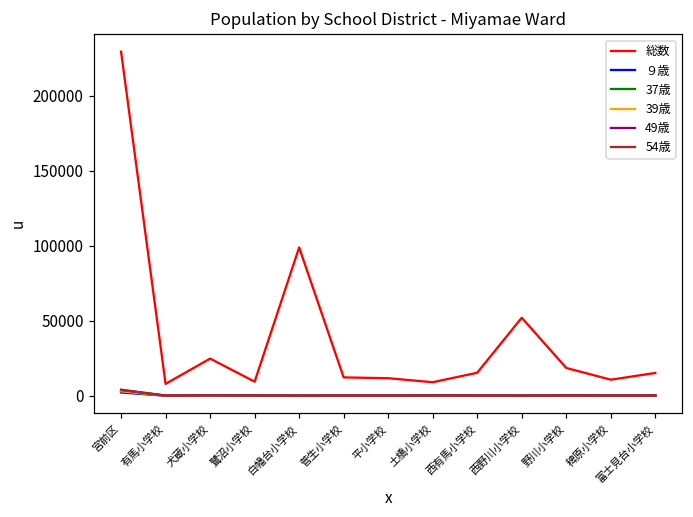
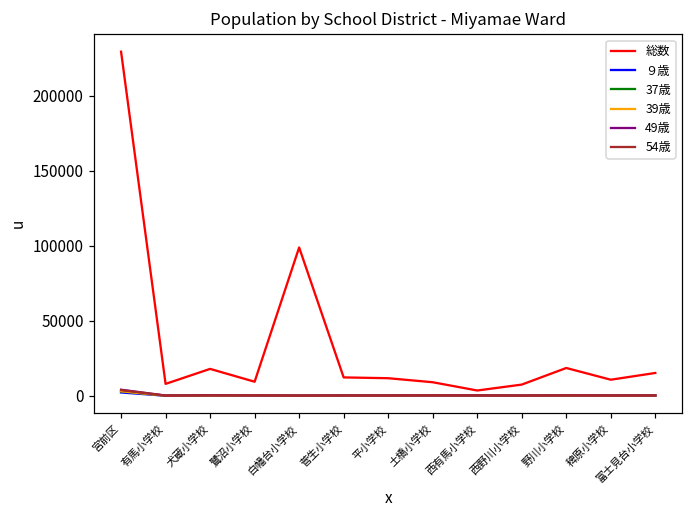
総数, 犬蔵小学校: 25000 -> 18000
総数, 西有馬小学校: 15000 -> 4000
総数, 西野川小学校: 52000 -> 7000
